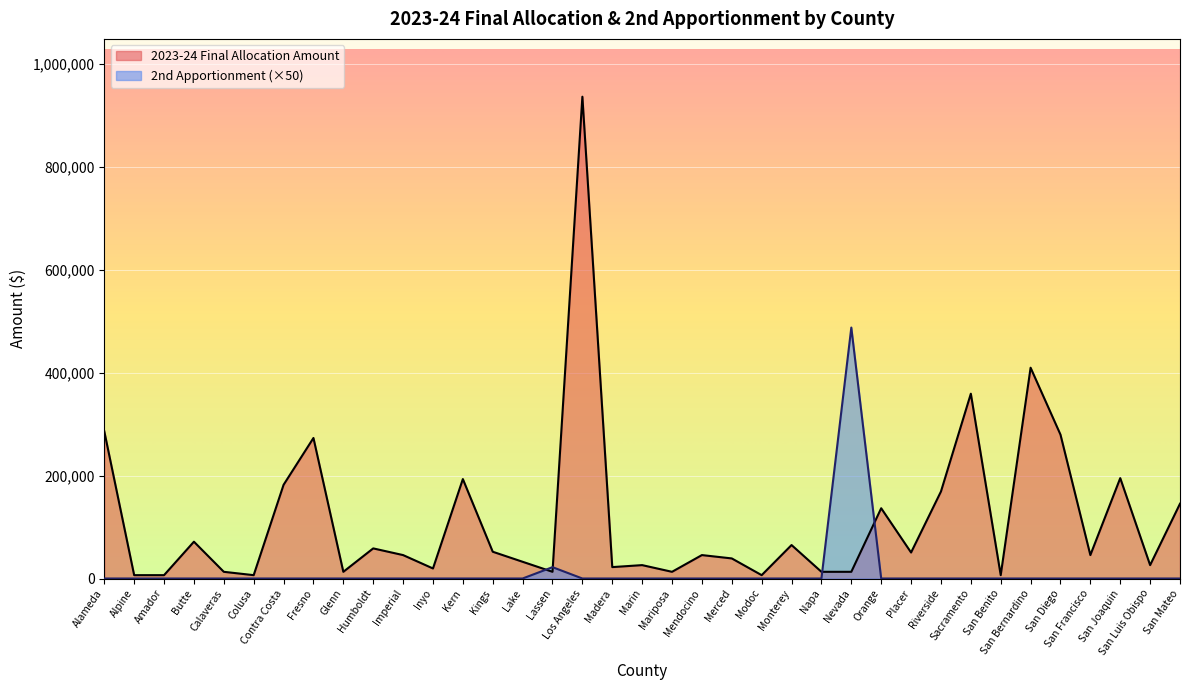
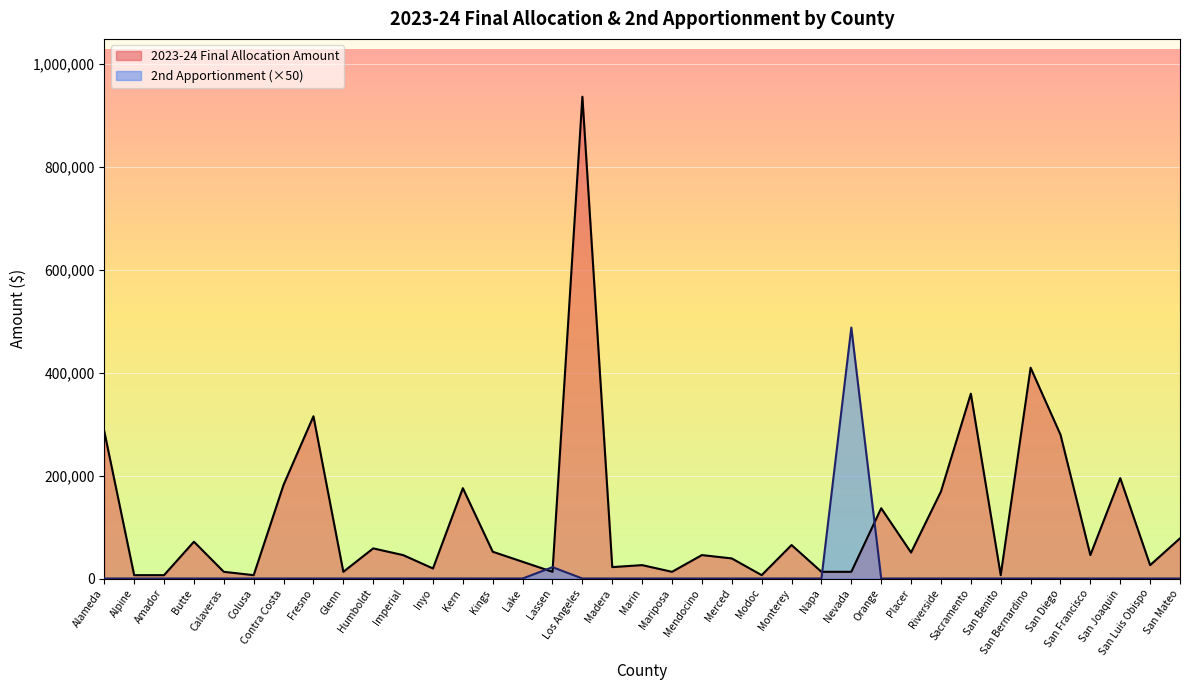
2023-24 Final Allocation Amount, Fresno: 270,000 -> 320,000
2023-24 Final Allocation Amount, Kern: 190,000 -> 180,000
2023-24 Final Allocation Amount, San Mateo: 150,000 -> 80,000
